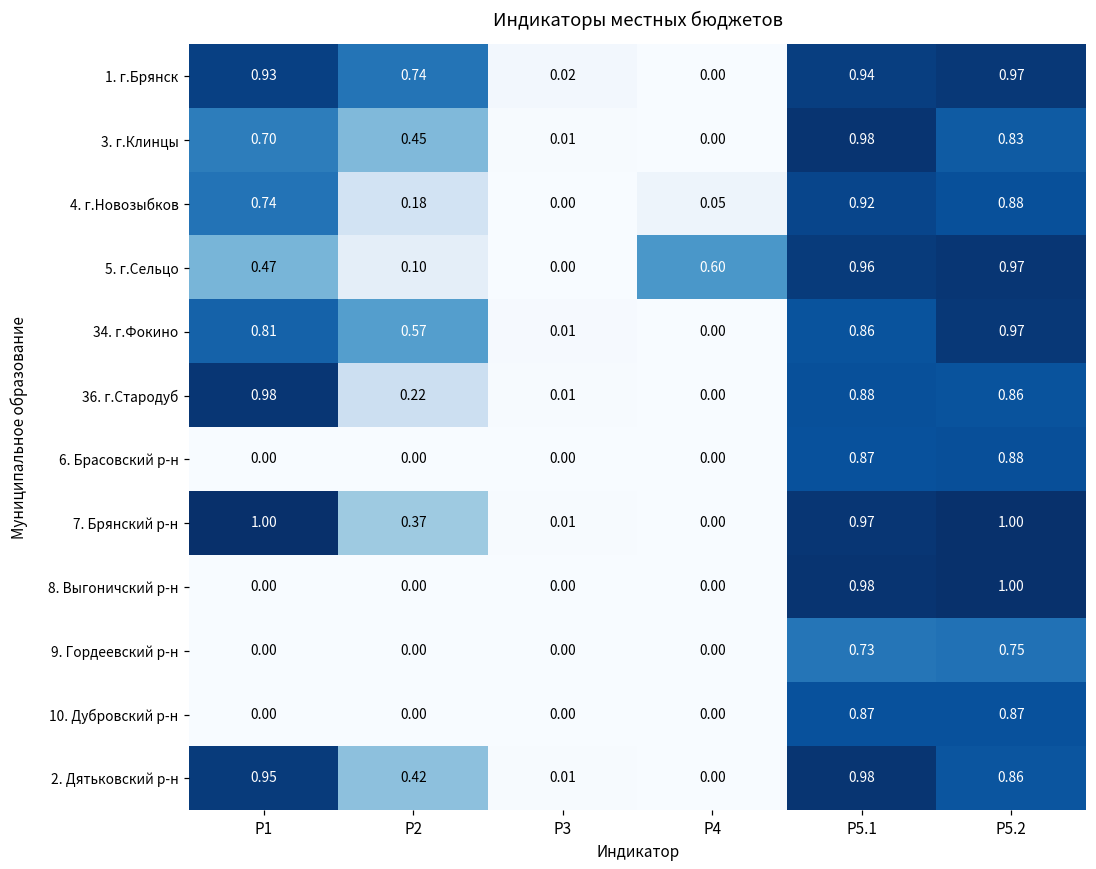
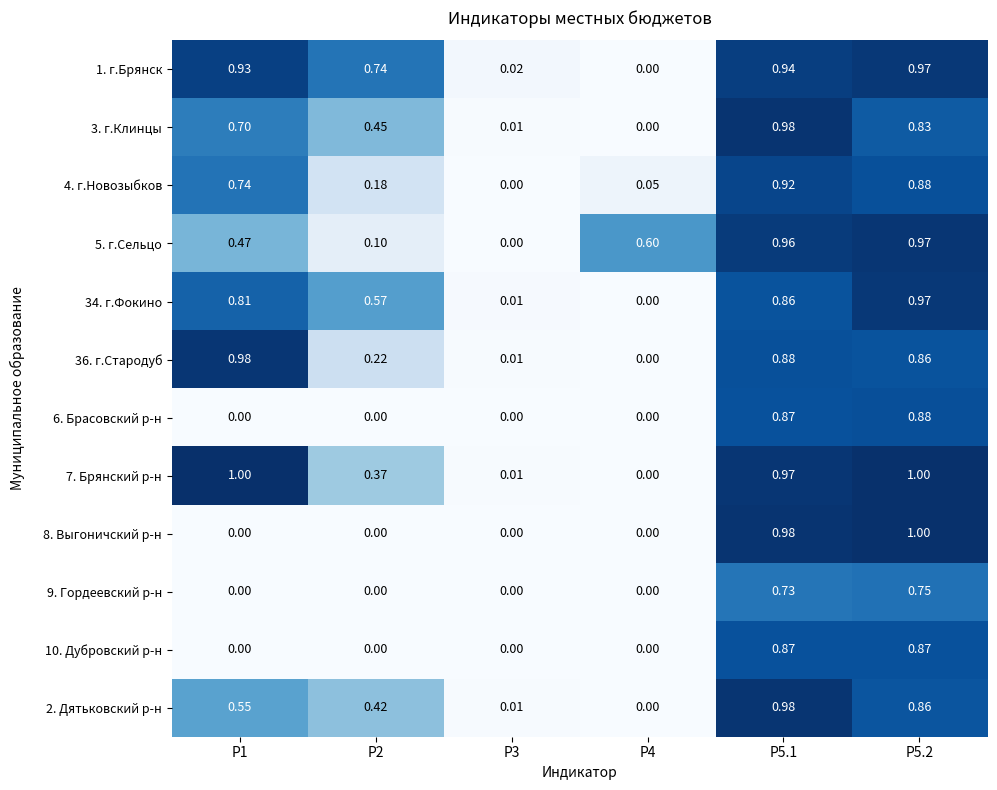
2. Дятьковский р-н, P1: 0.95 -> 0.55
